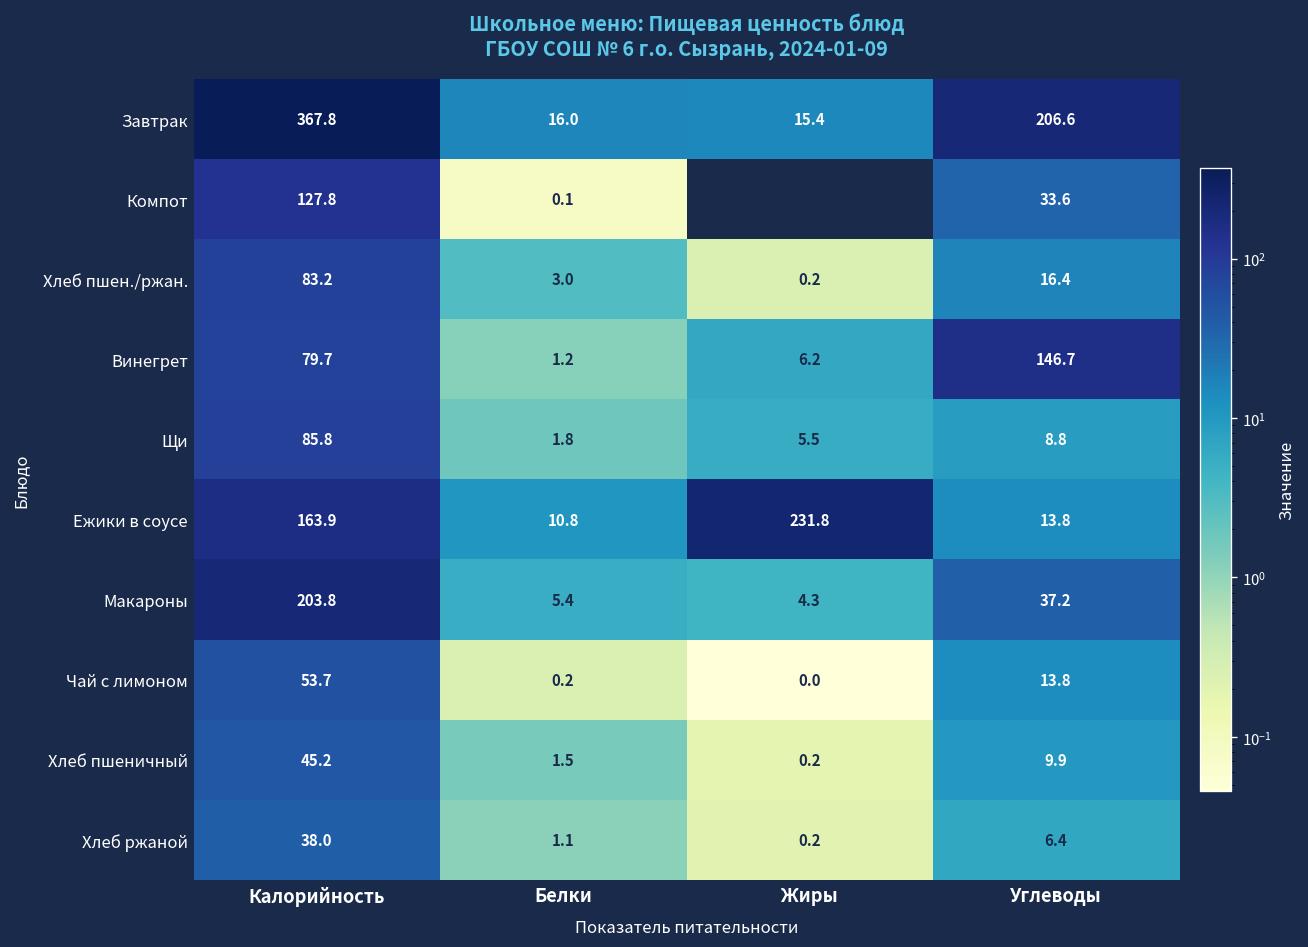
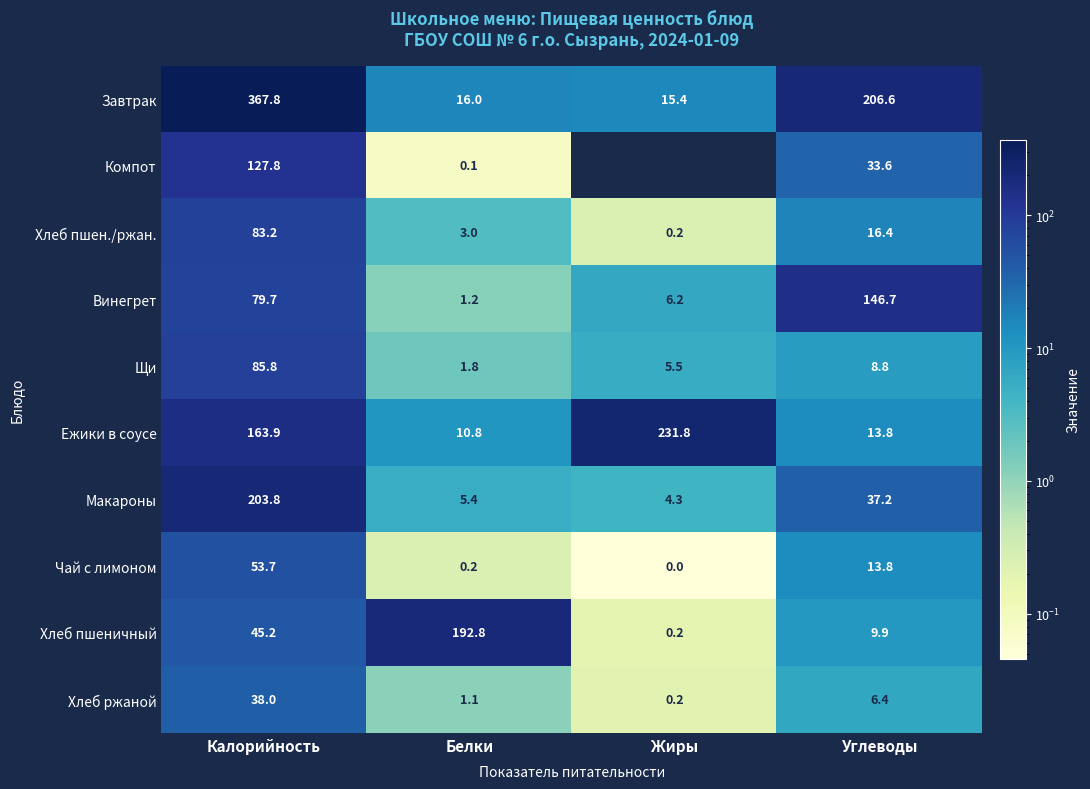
Хлеб пшеничный, Белки: 1.5 -> 192.8
